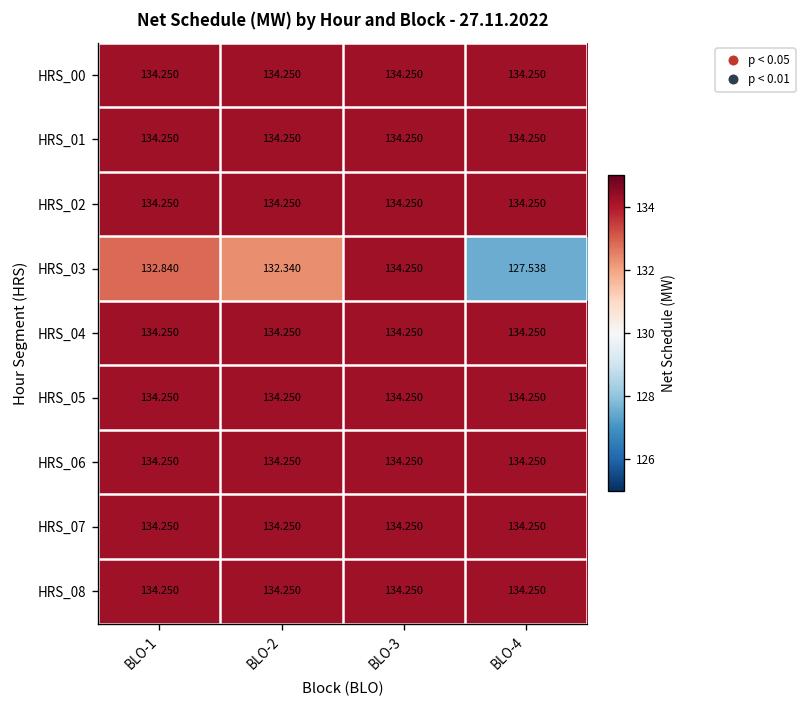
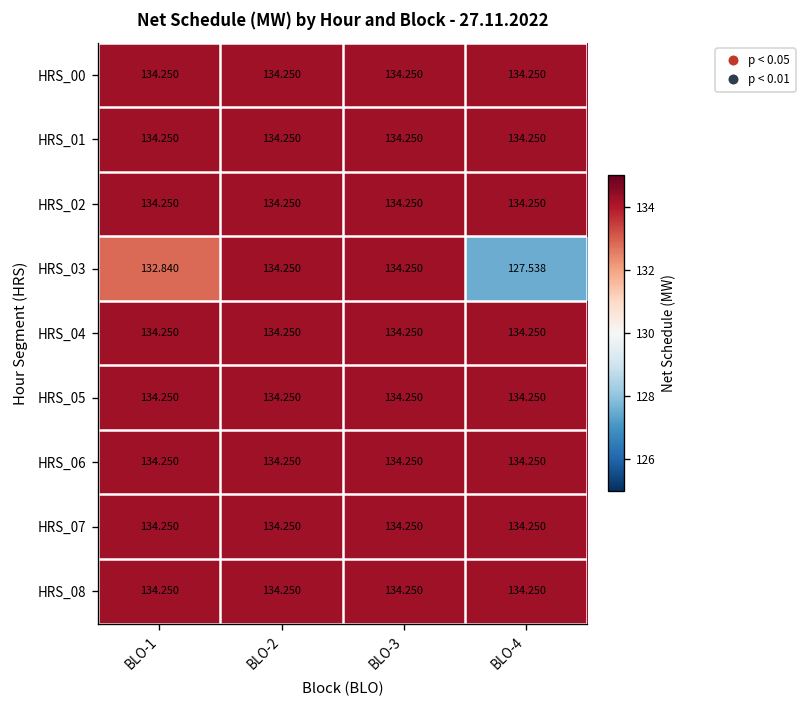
HRS_03, BLO-2: 132.340 -> 134.250
